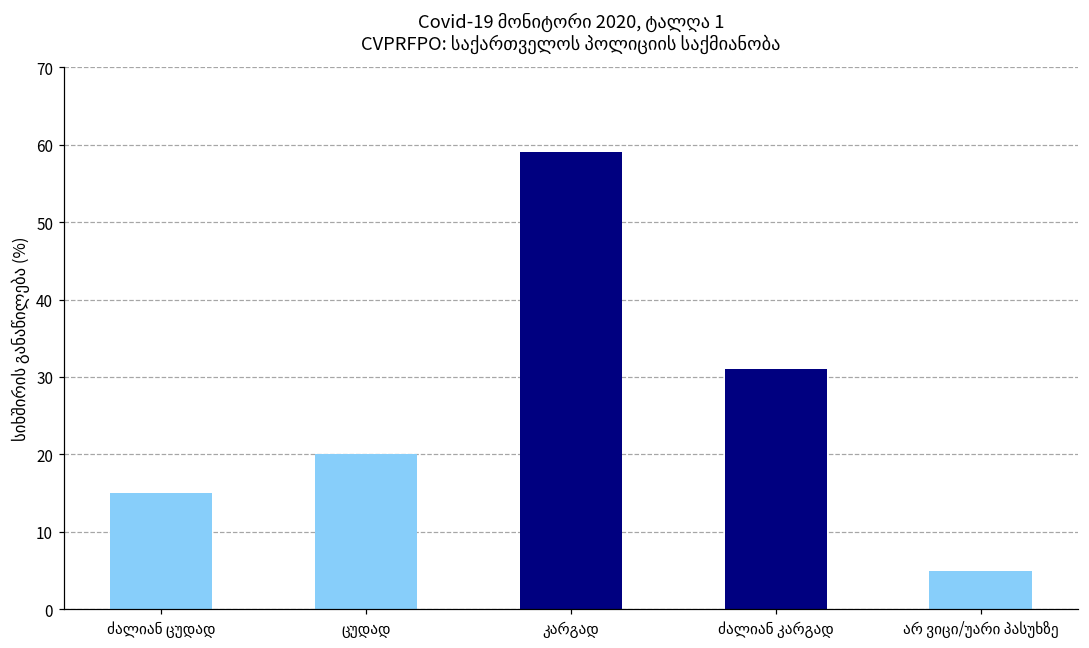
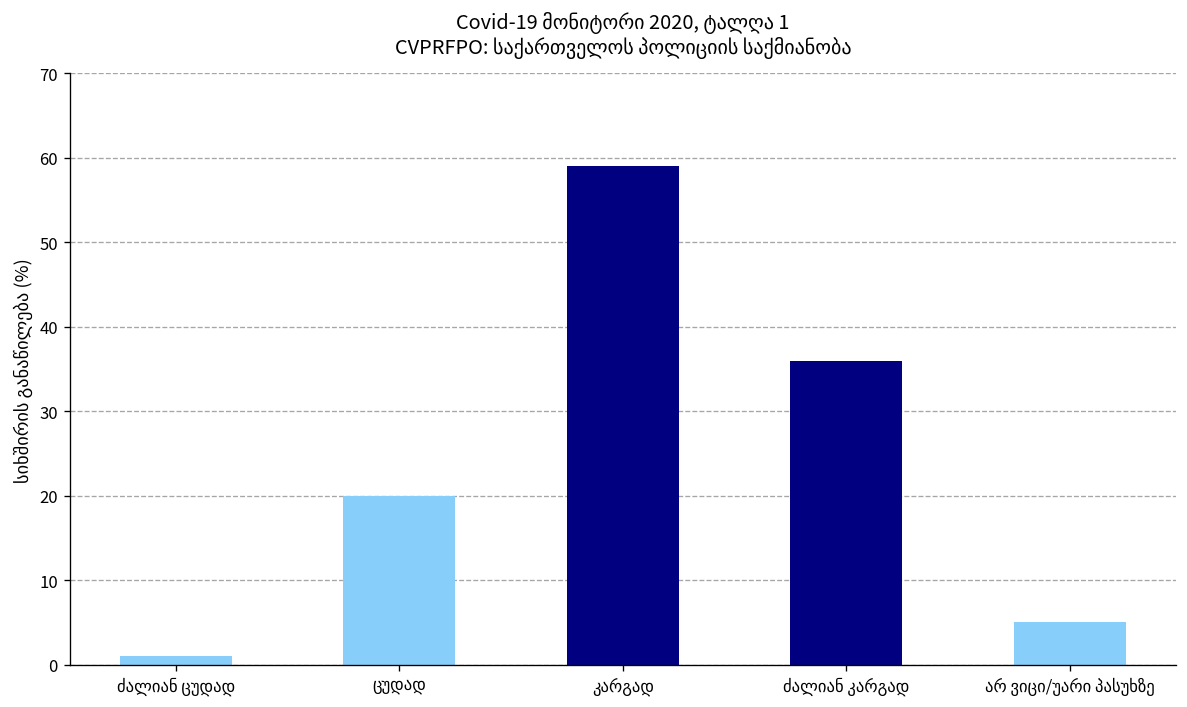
ძალიან ცუდად: 15 -> 1
ძალიან კარგად: 31 -> 36
